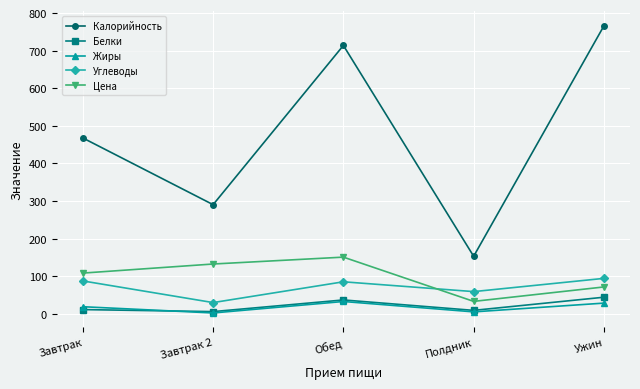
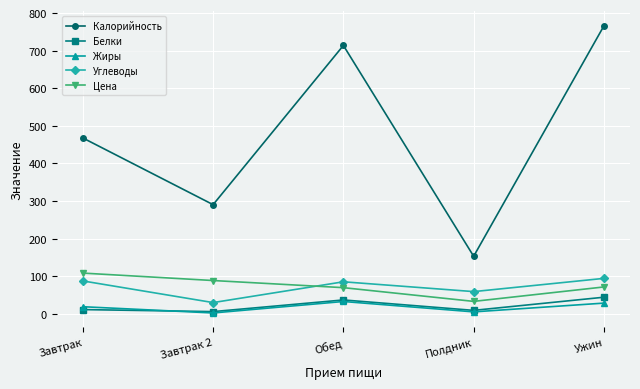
Цена, Завтрак 2: 130 -> 90
Цена, Обед: 150 -> 70
